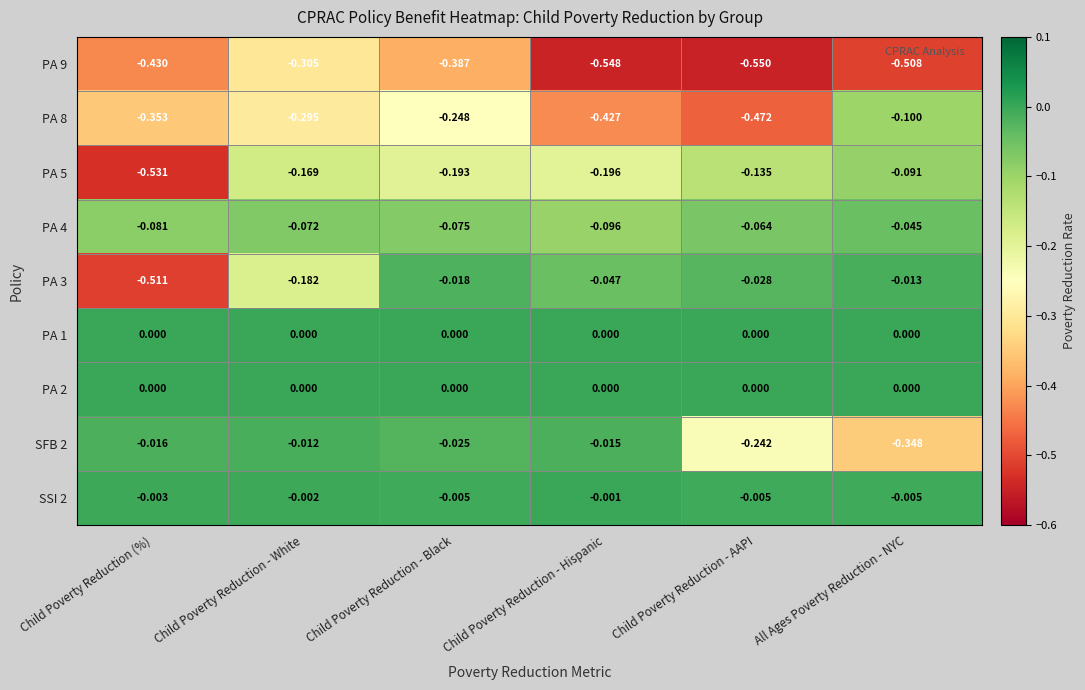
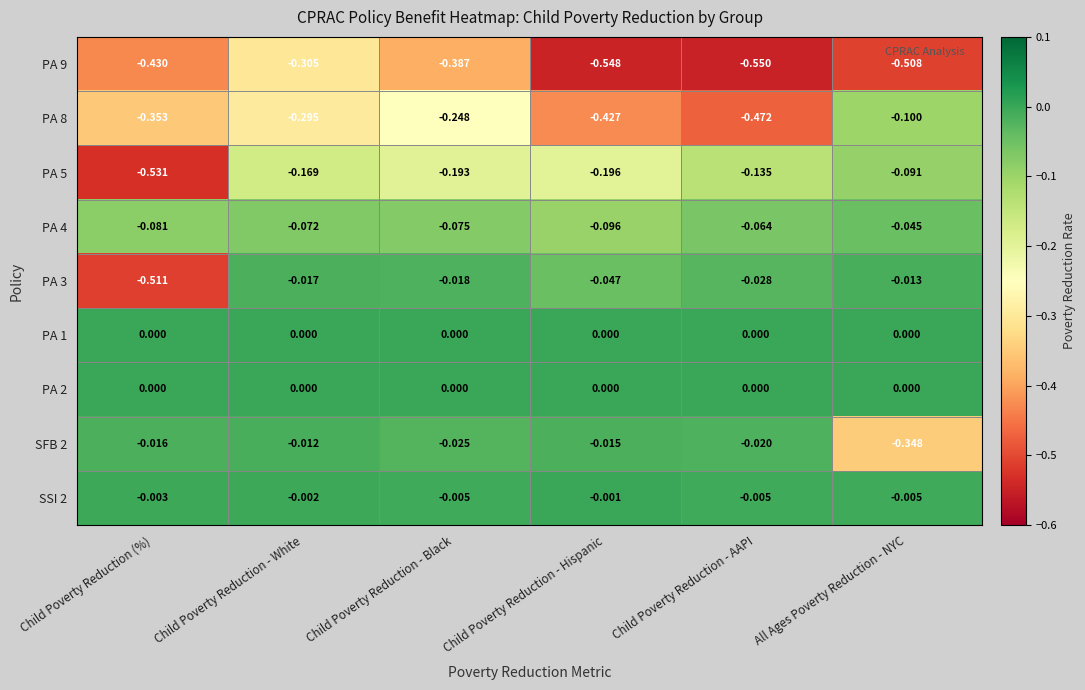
PA 3, Child Poverty Reduction - White: -0.182 -> -0.017
SFB 2, Child Poverty Reduction - AAPI: -0.242 -> -0.020
